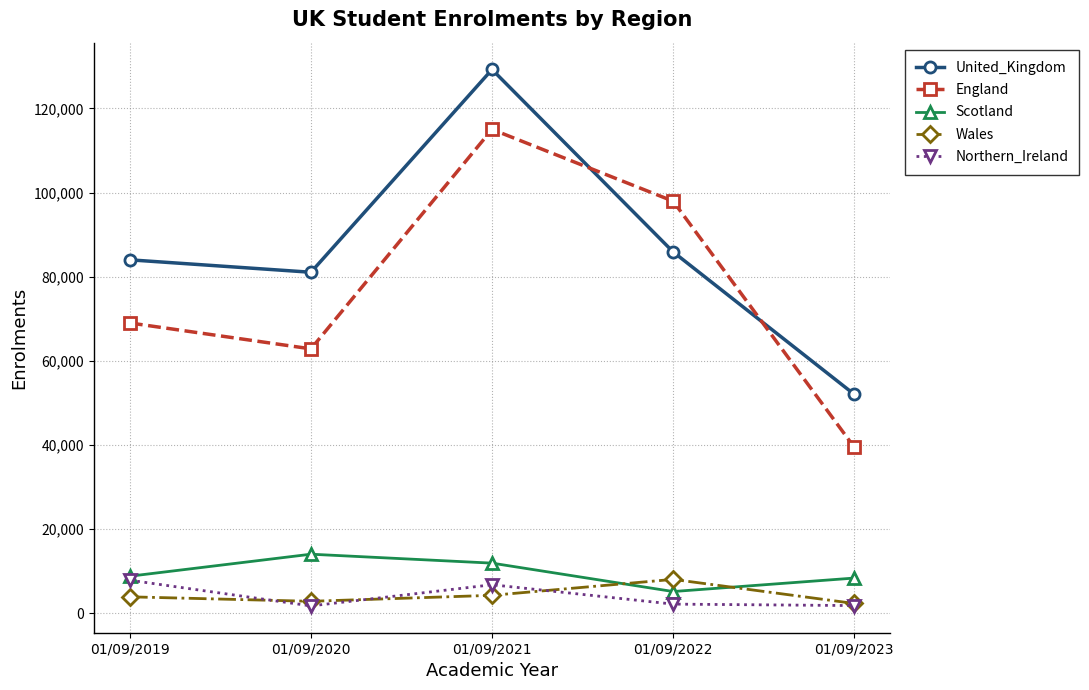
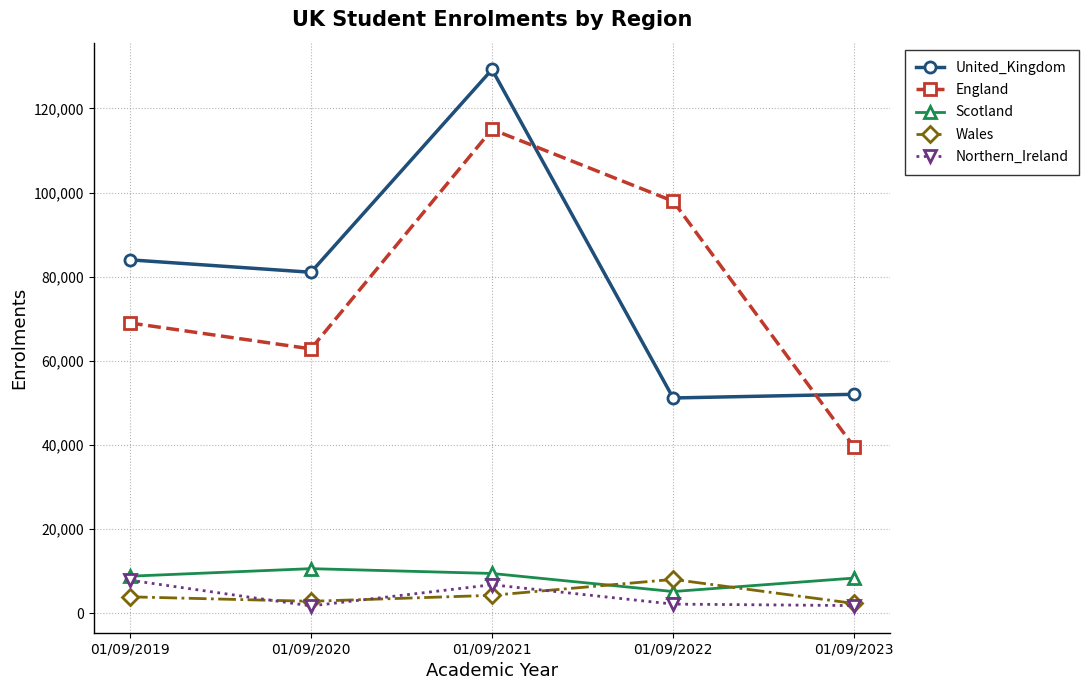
Scotland, 01/09/2020: 14,000 -> 11,000
Scotland, 01/09/2021: 12,000 -> 9,000
United_Kingdom, 01/09/2022: 86,000 -> 51,000
